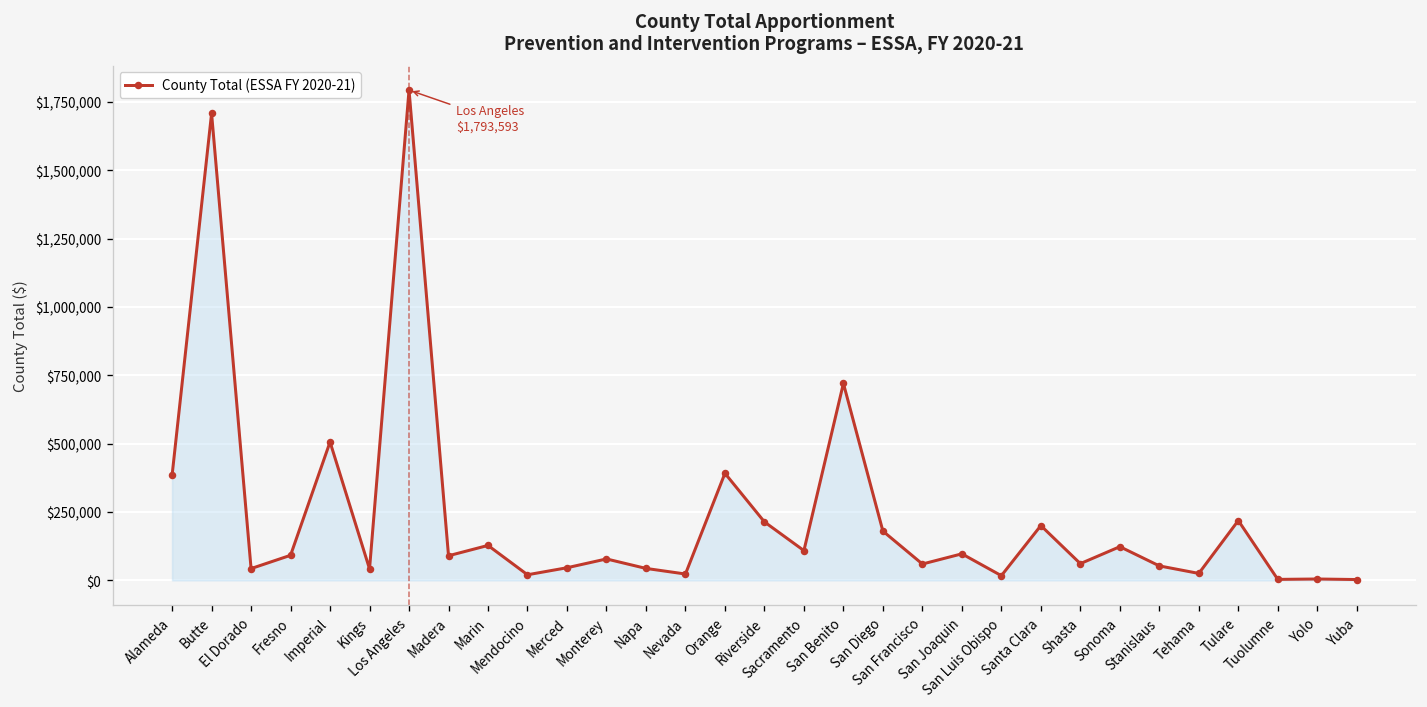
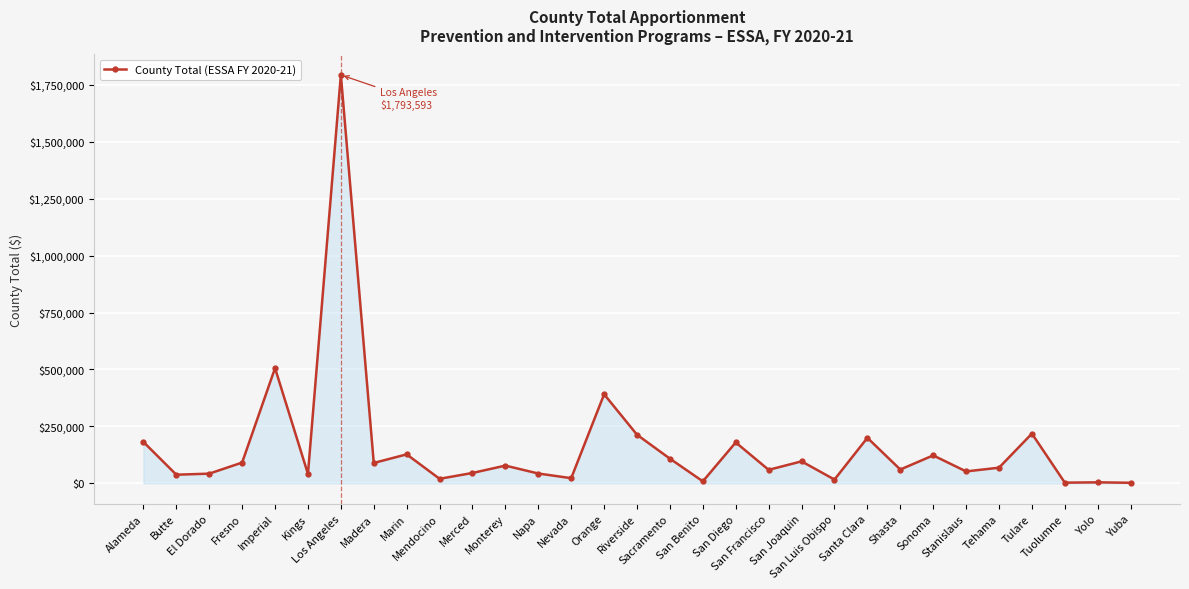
Alameda: $380,000 -> $180,000
Butte: $1,710,000 -> $40,000
San Benito: $720,000 -> $10,000
Tehama: $20,000 -> $70,000
